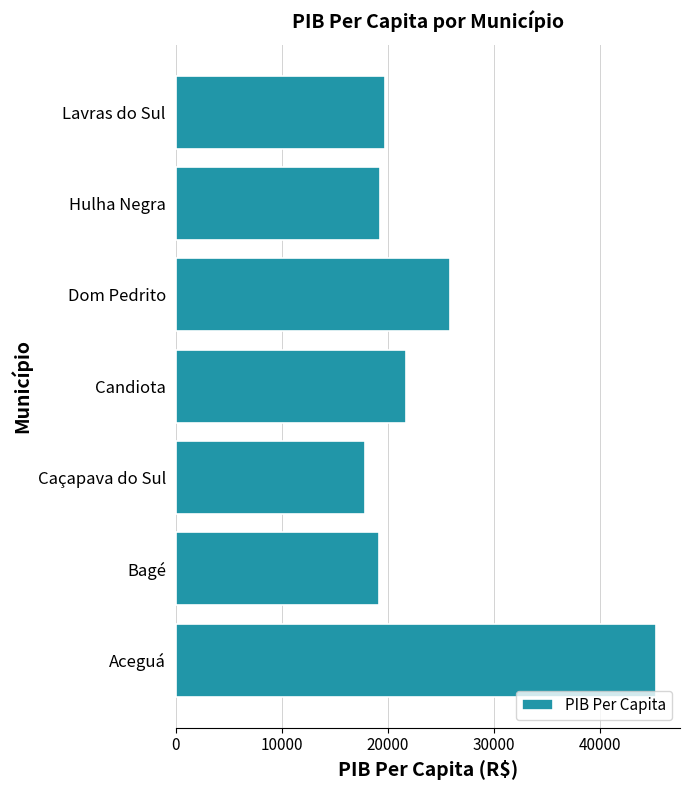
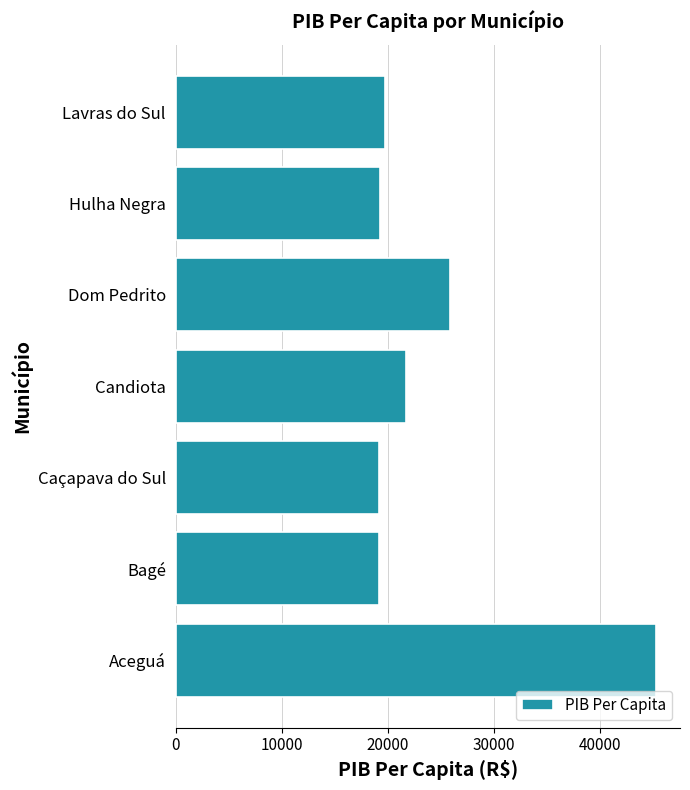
Caçapava do Sul: 17900 -> 19200
